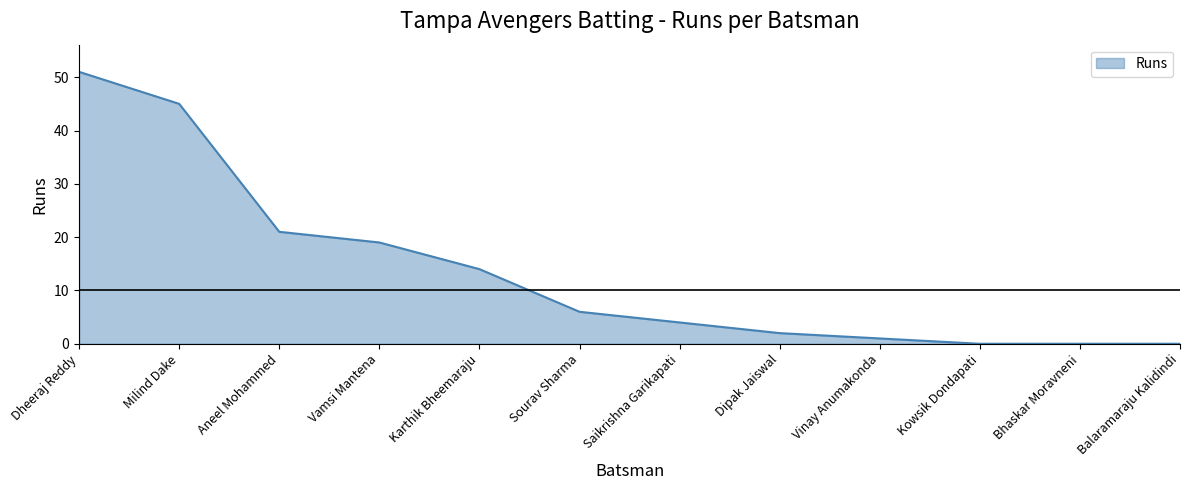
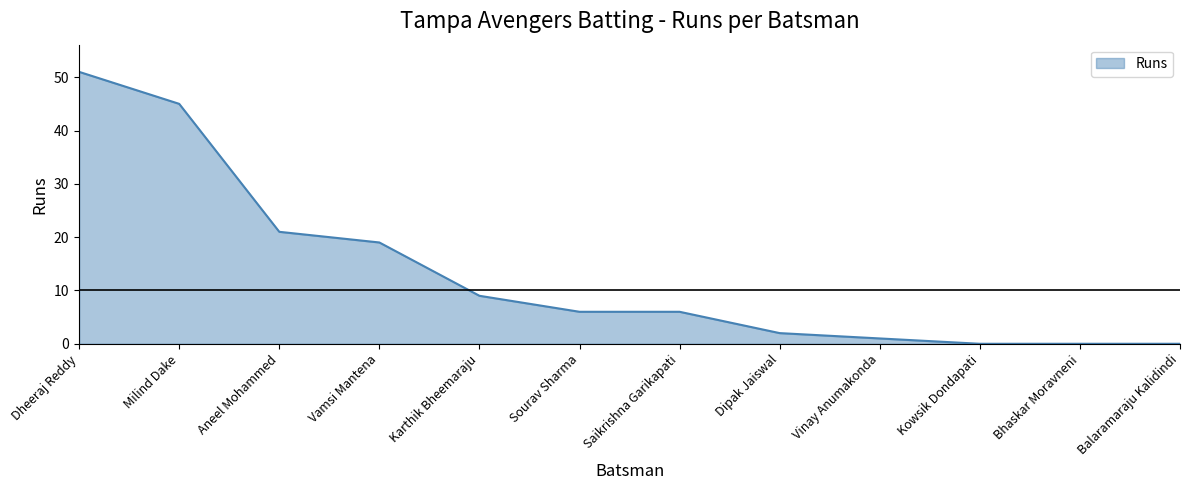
Karthik Bheemaraju: 14 -> 9
Saikrishna Garikapati: 4 -> 6
